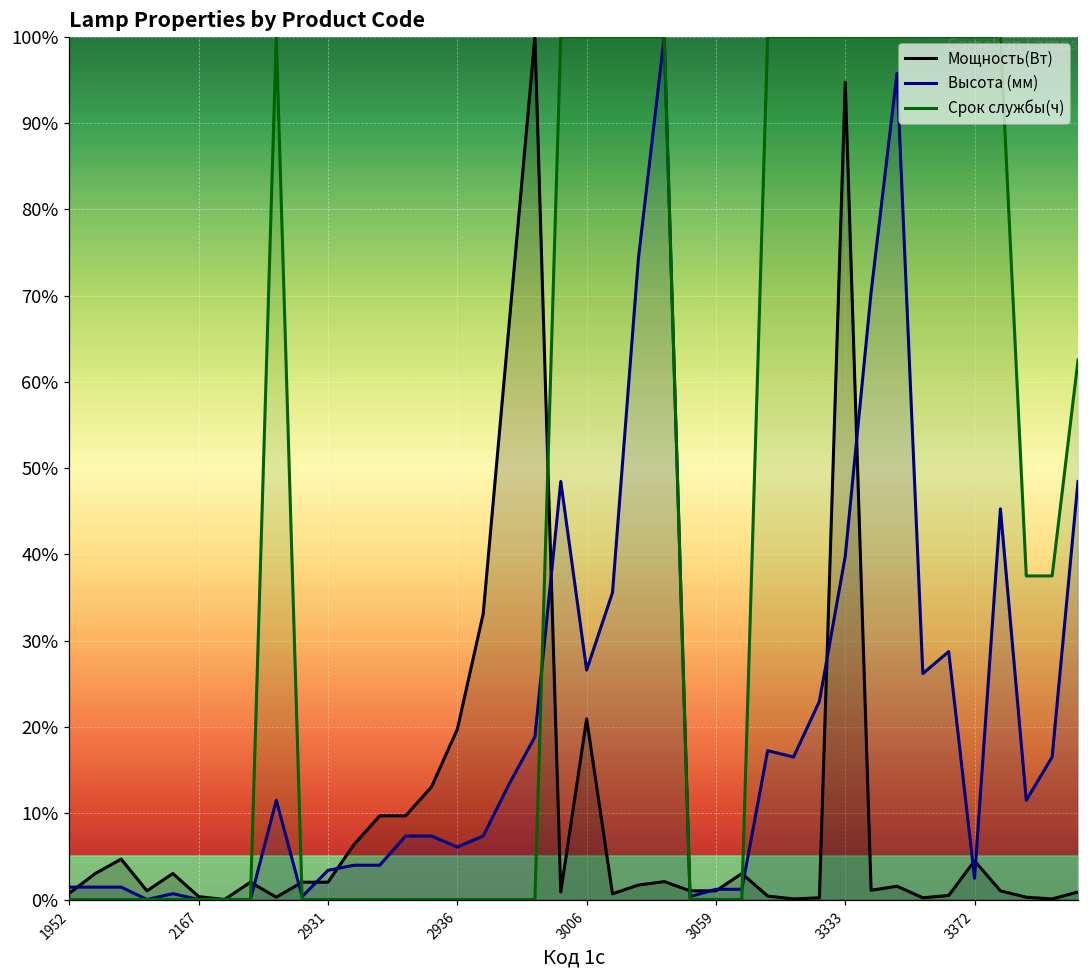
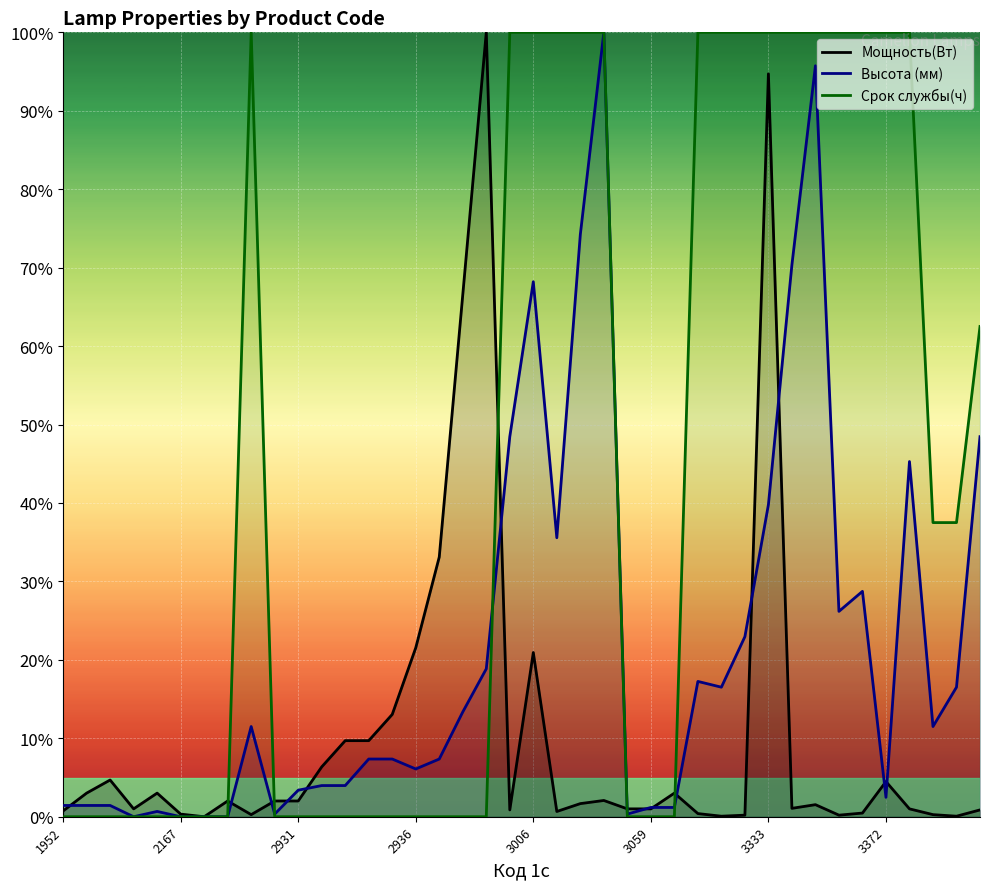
Мощность(Вт), 2936: 20% -> 22%
Высота (мм), 3006: 27% -> 68%
